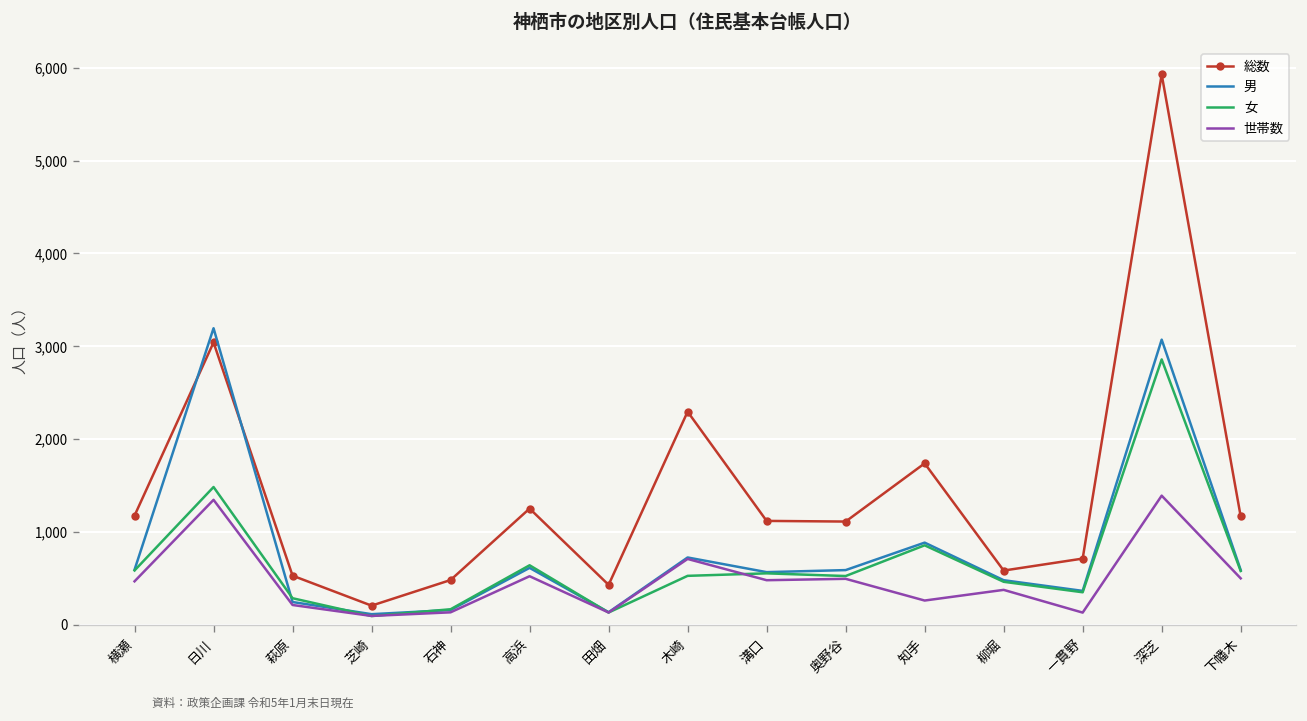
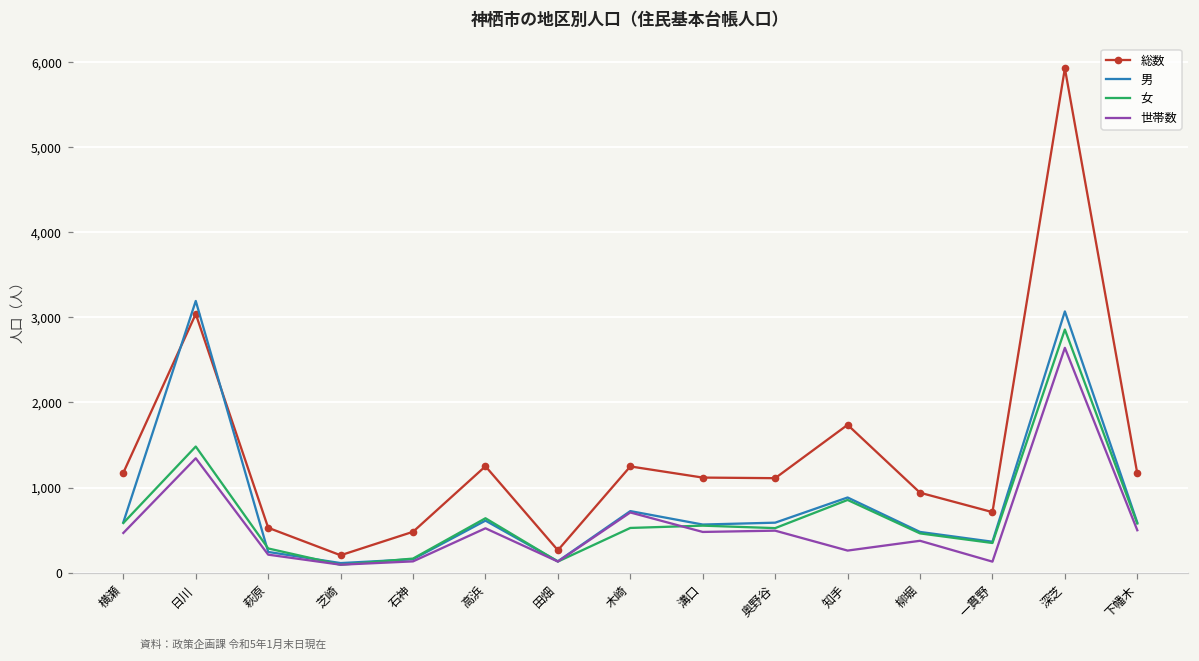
総数, 田畑: 400 -> 300
総数, 木崎: 2,300 -> 1,200
総数, 柳堀: 600 -> 900
世帯数, 深芝: 1,400 -> 2,600
